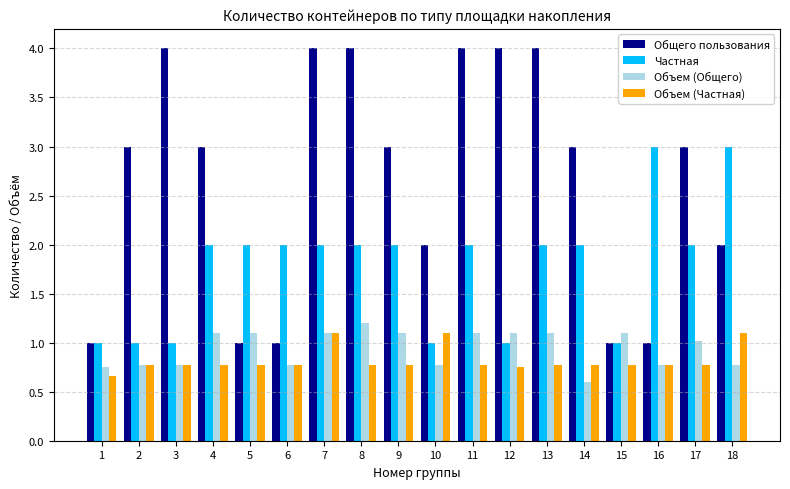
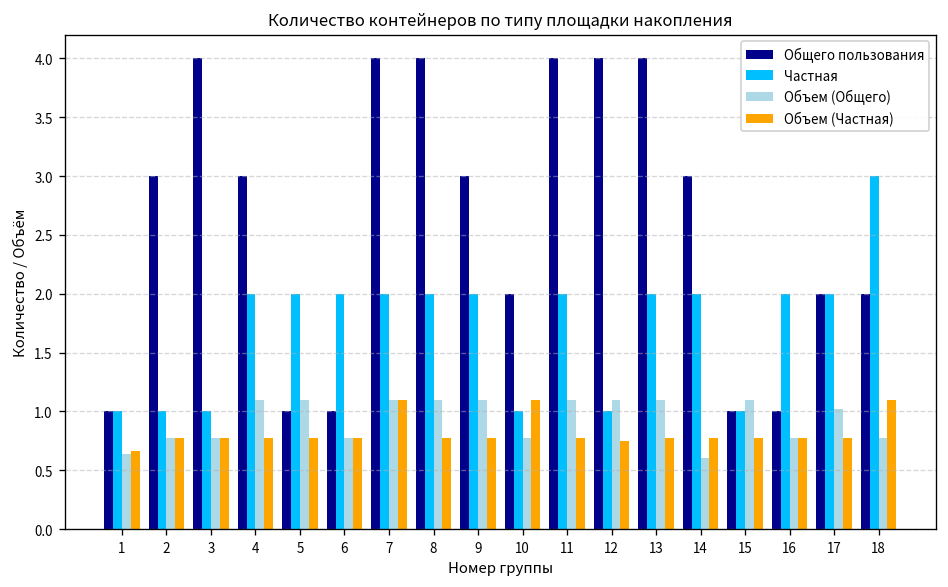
Объем (Общего), 1: 0.8 -> 0.6
Объем (Общего), 8: 1.2 -> 1.1
Частная, 16: 3 -> 2
Общего пользования, 17: 3 -> 2
